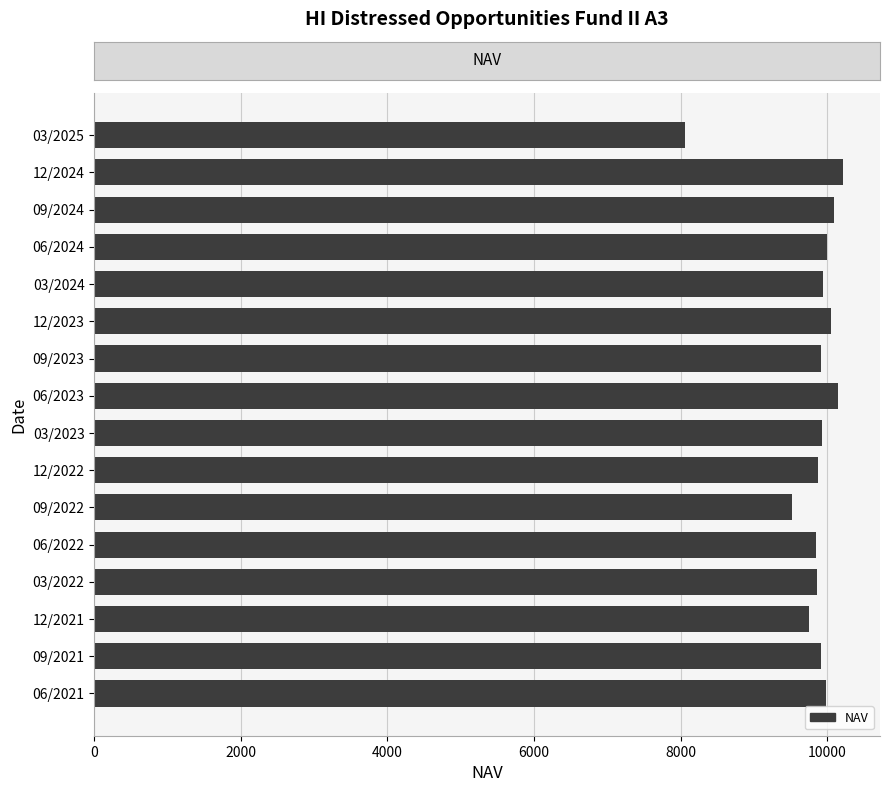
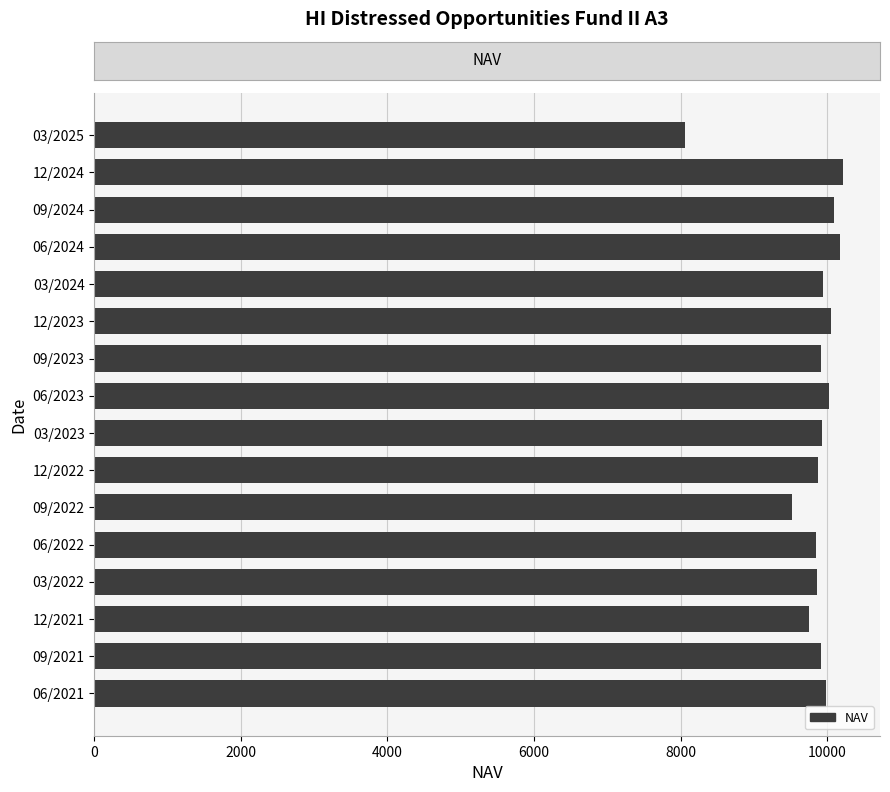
06/2024: 10000 -> 10200
06/2023: 10100 -> 10000
